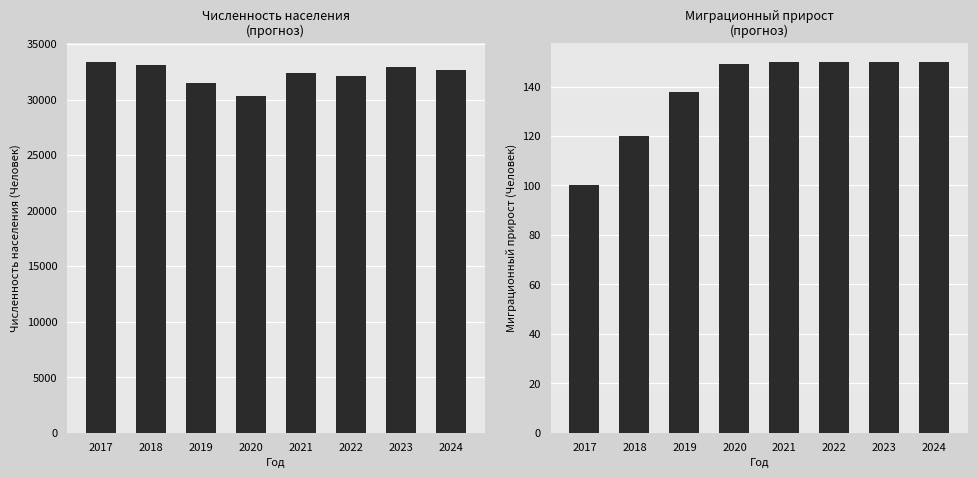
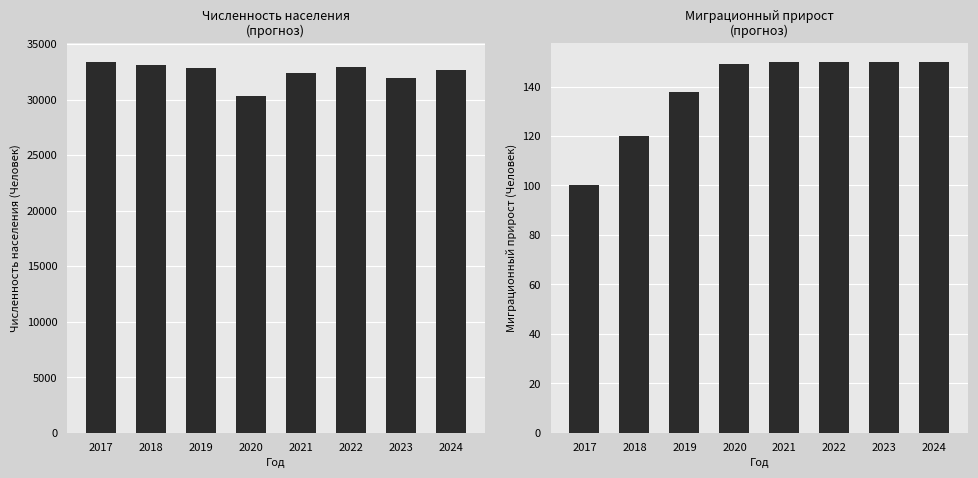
Численность населения (прогноз), 2019: 31500 -> 32800
Численность населения (прогноз), 2022: 32200 -> 33000
Численность населения (прогноз), 2023: 33000 -> 32000
